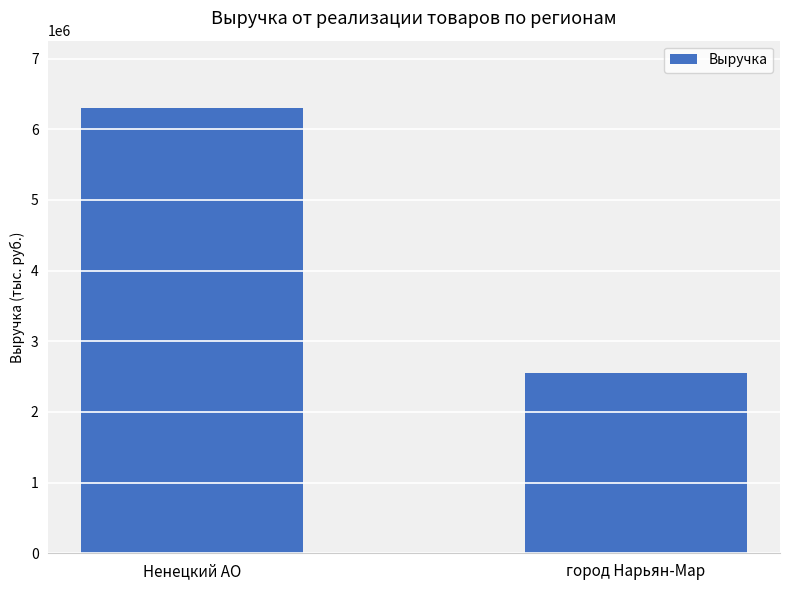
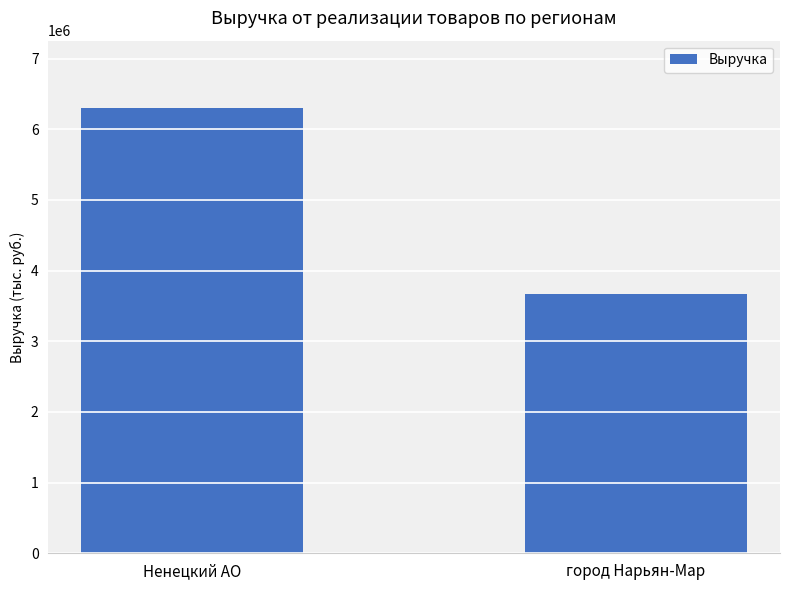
город Нарьян-Мар: 2500000 -> 3700000
